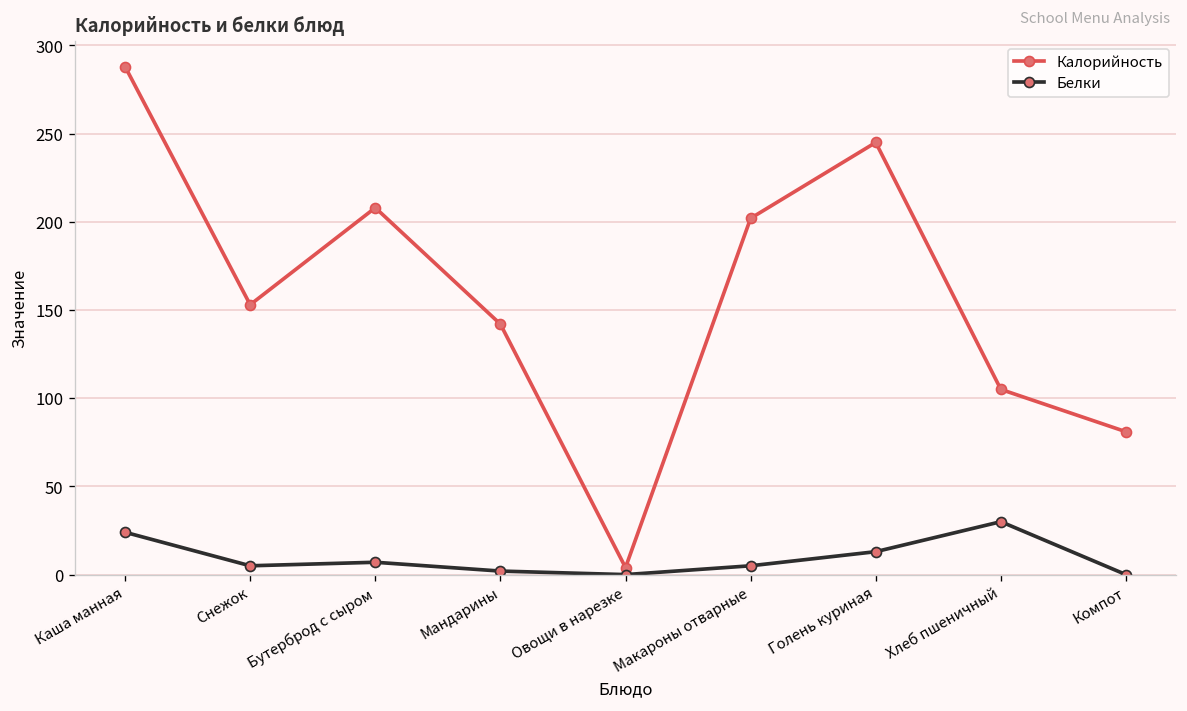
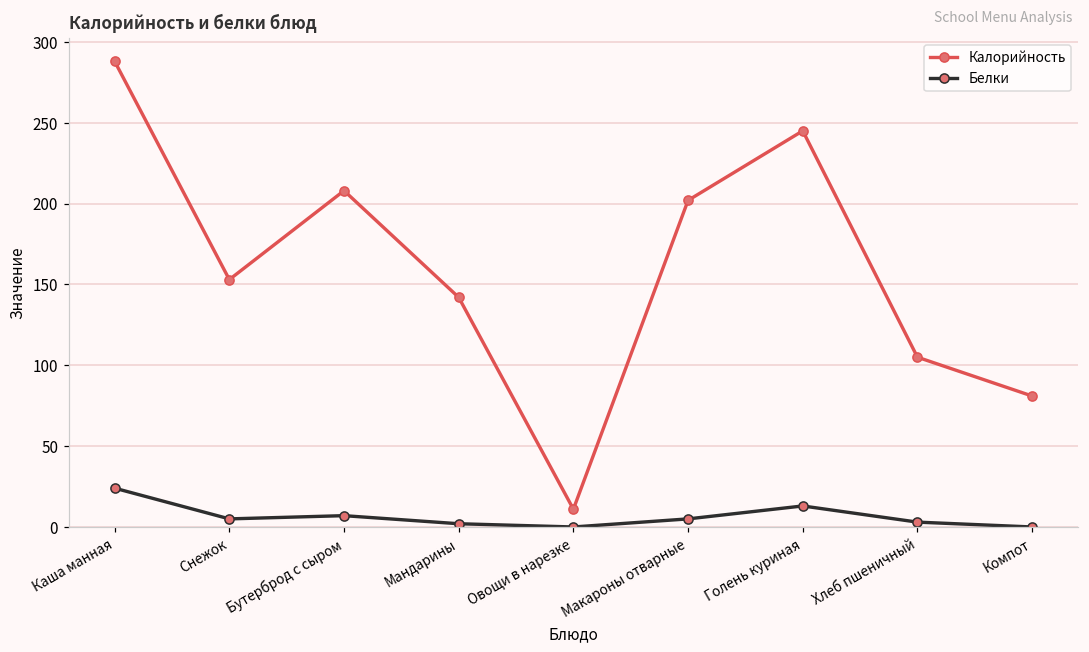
Калорийность, Овощи в нарезке: 4 -> 11
Белки, Хлеб пшеничный: 30 -> 3
